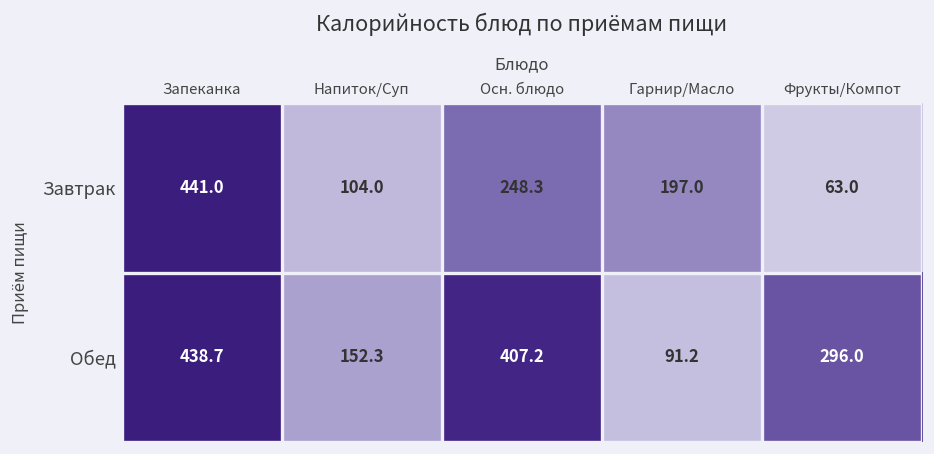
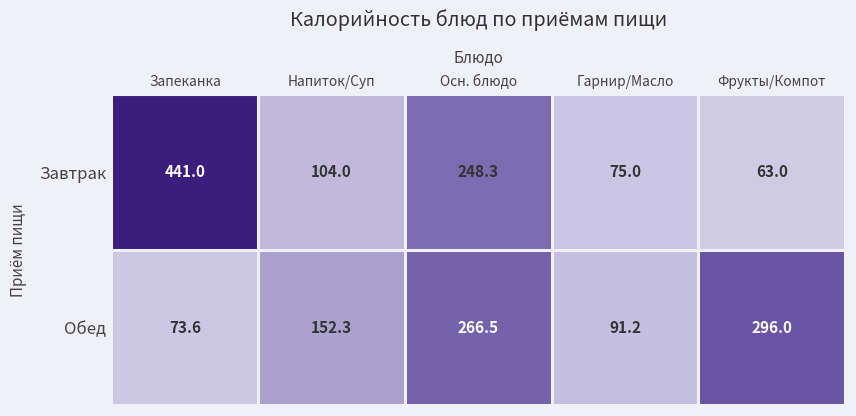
Завтрак, Гарнир/Масло: 197.0 -> 75.0
Обед, Запеканка: 438.7 -> 73.6
Обед, Осн. блюдо: 407.2 -> 266.5
